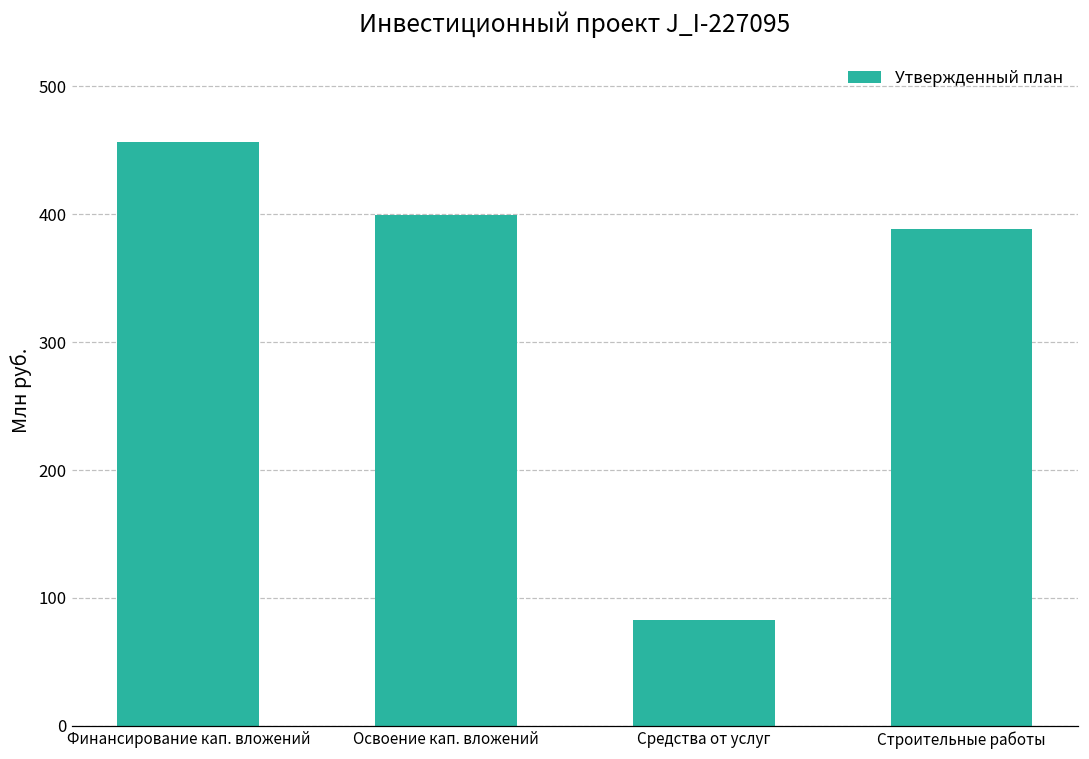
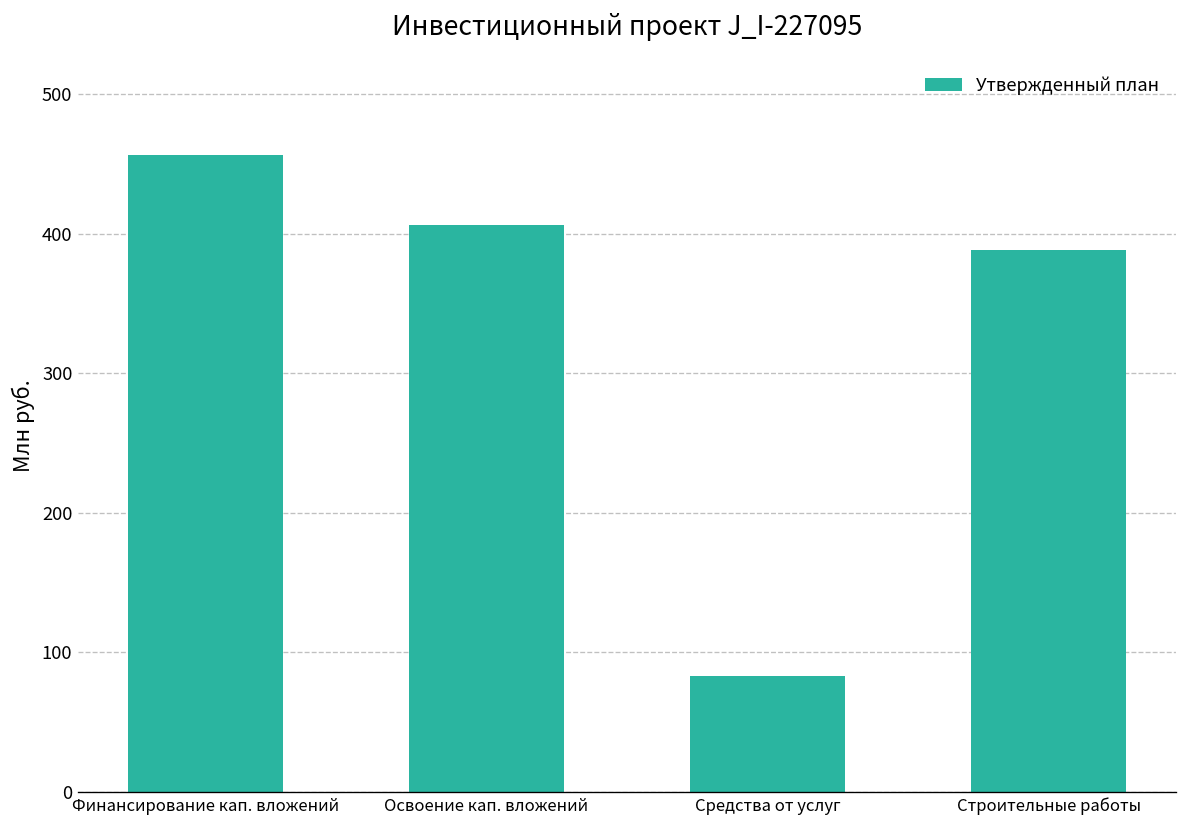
Освоение кап. вложений: 399 -> 406
